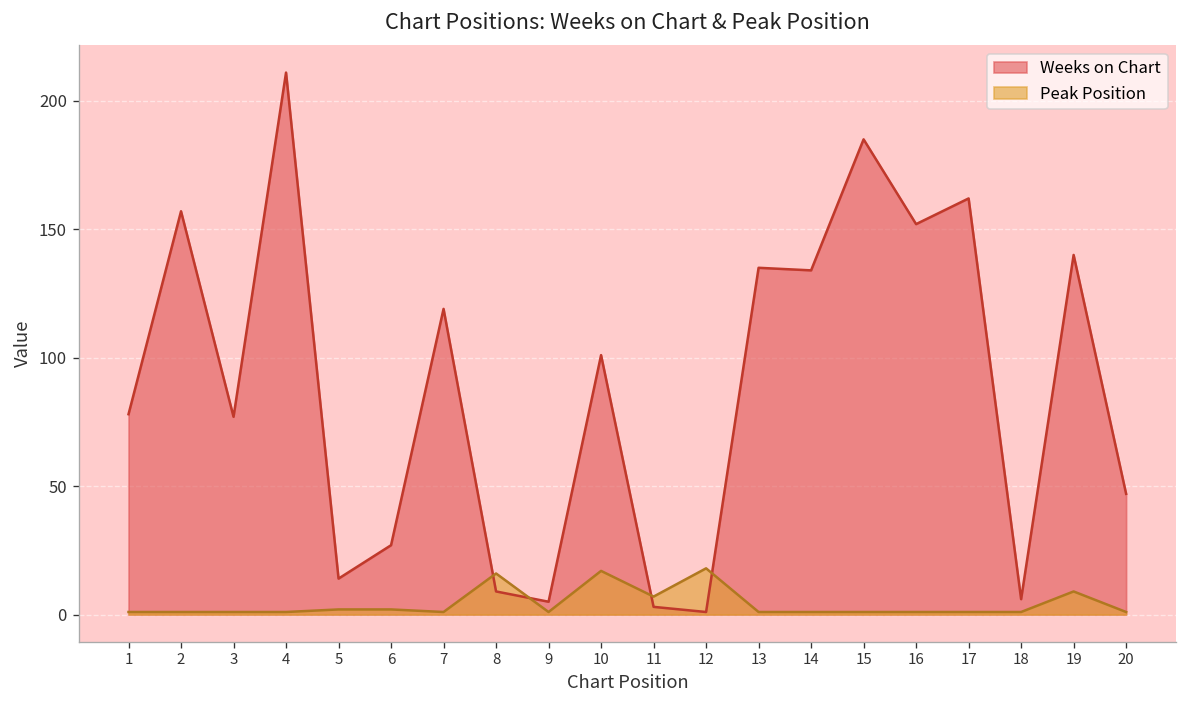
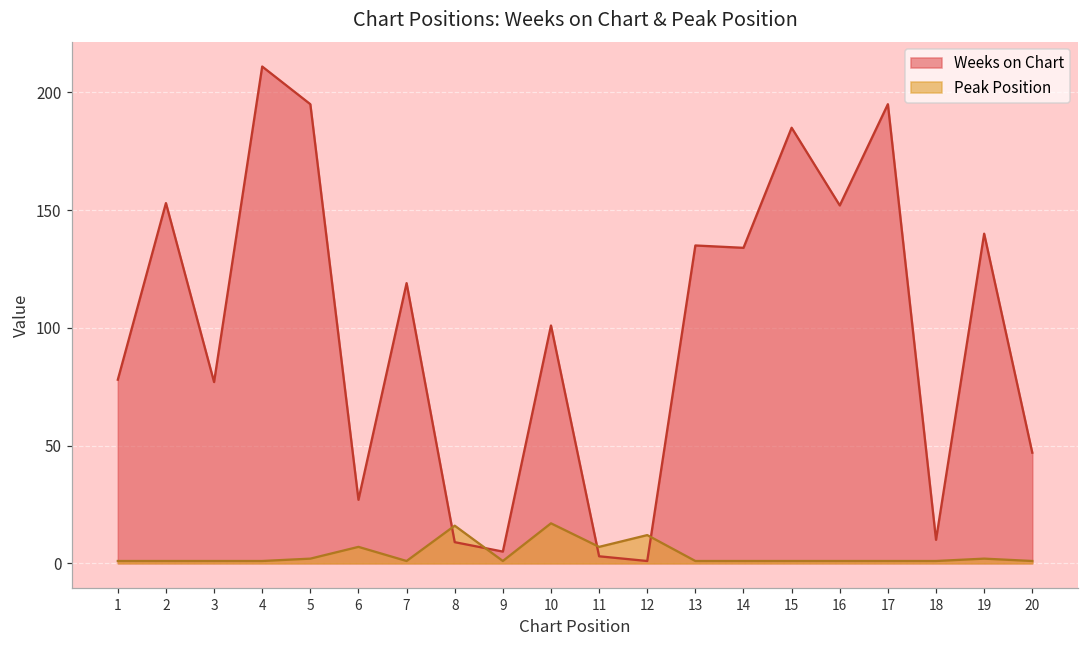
Weeks on Chart, 2: 157 -> 153
Weeks on Chart, 5: 14 -> 195
Peak Position, 6: 2 -> 7
Peak Position, 12: 18 -> 12
Weeks on Chart, 17: 162 -> 195
Weeks on Chart, 18: 6 -> 10
Peak Position, 19: 9 -> 2
